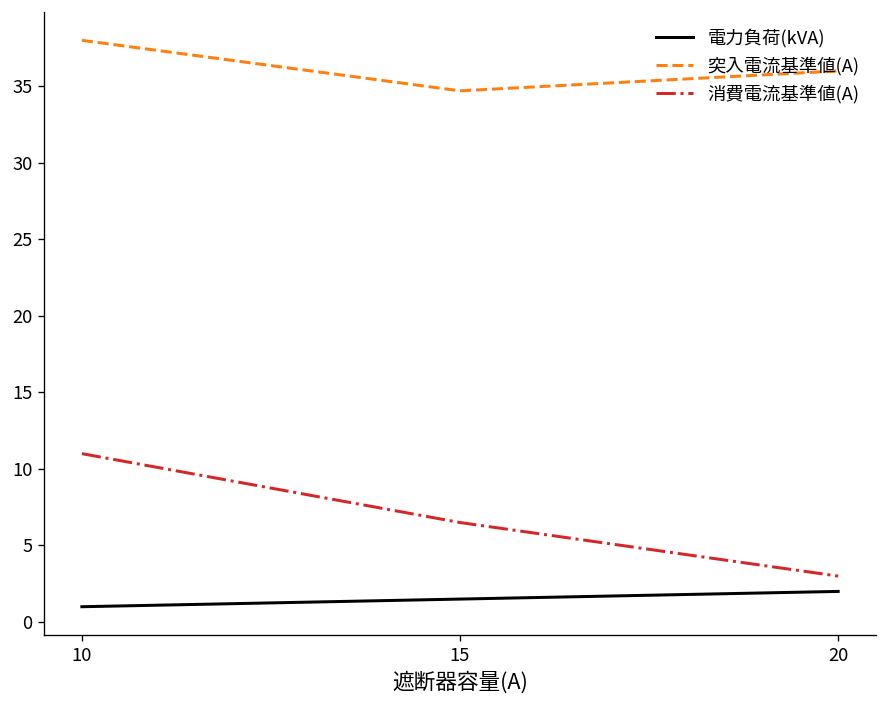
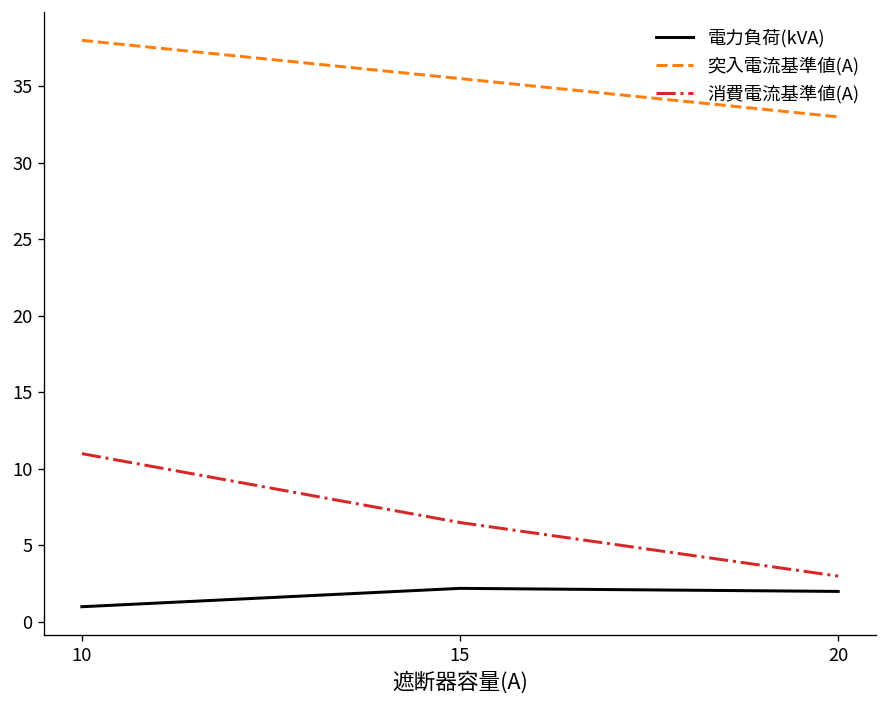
電力負荷(kVA), 15: 1.5 -> 2.2
突入電流基準値(A), 15: 34.7 -> 35.5
突入電流基準値(A), 20: 36 -> 33
